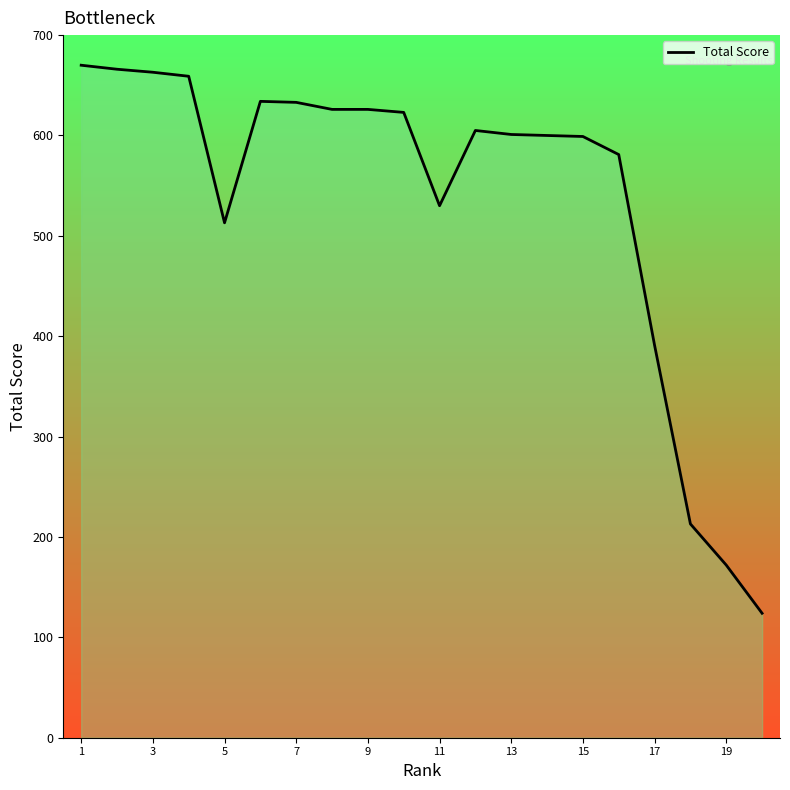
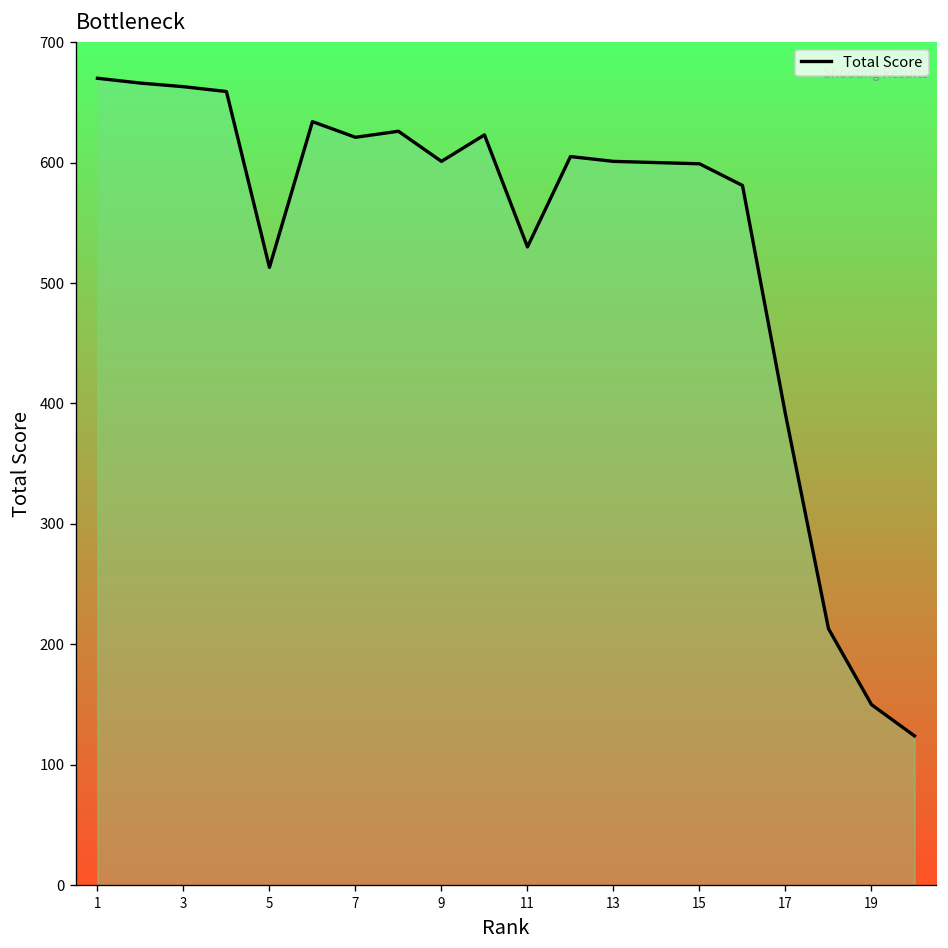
7: 633 -> 621
9: 626 -> 601
19: 172 -> 150
